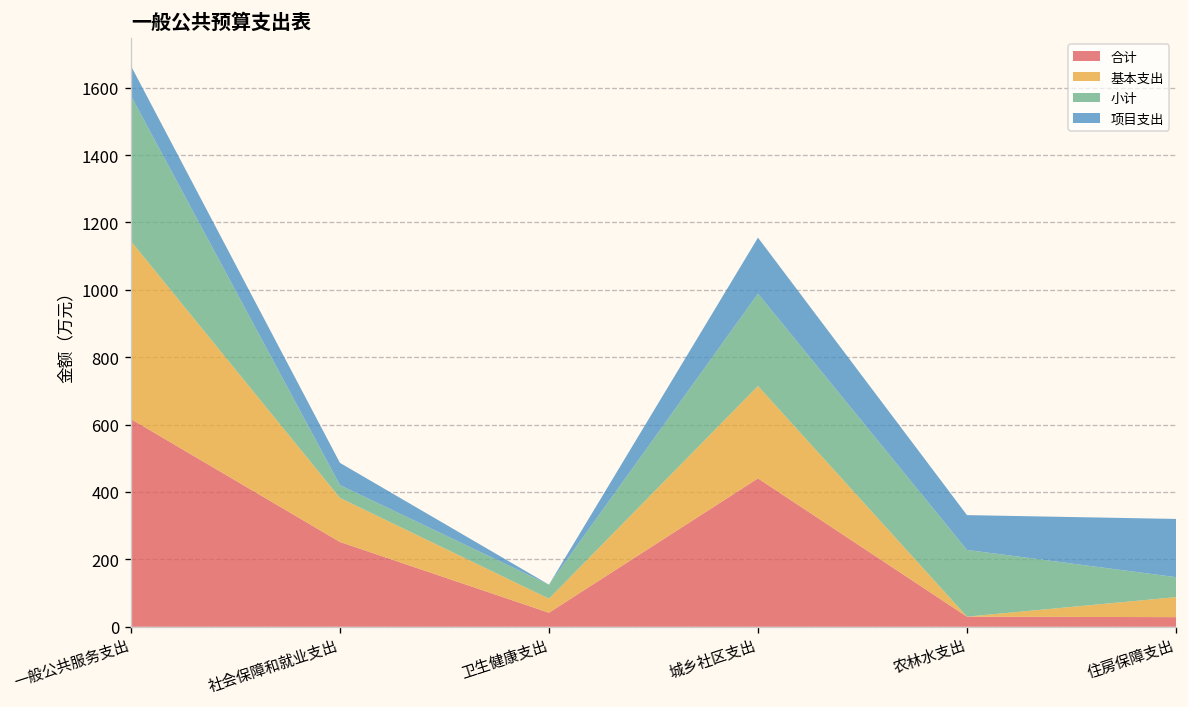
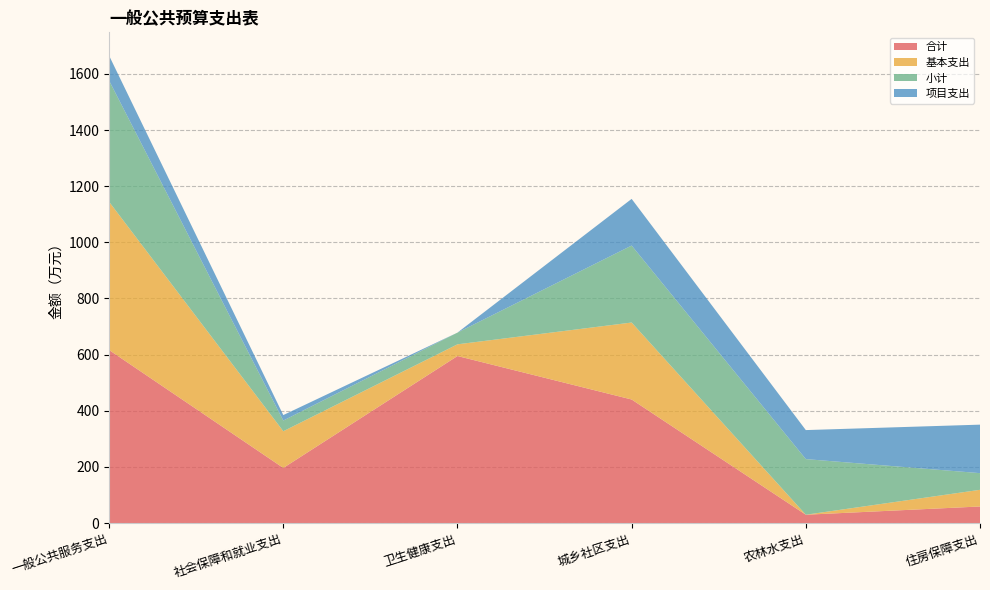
合计, 社会保障和就业支出: 250 -> 200
项目支出, 社会保障和就业支出: 70 -> 20
合计, 卫生健康支出: 40 -> 600
合计, 住房保障支出: 30 -> 60
